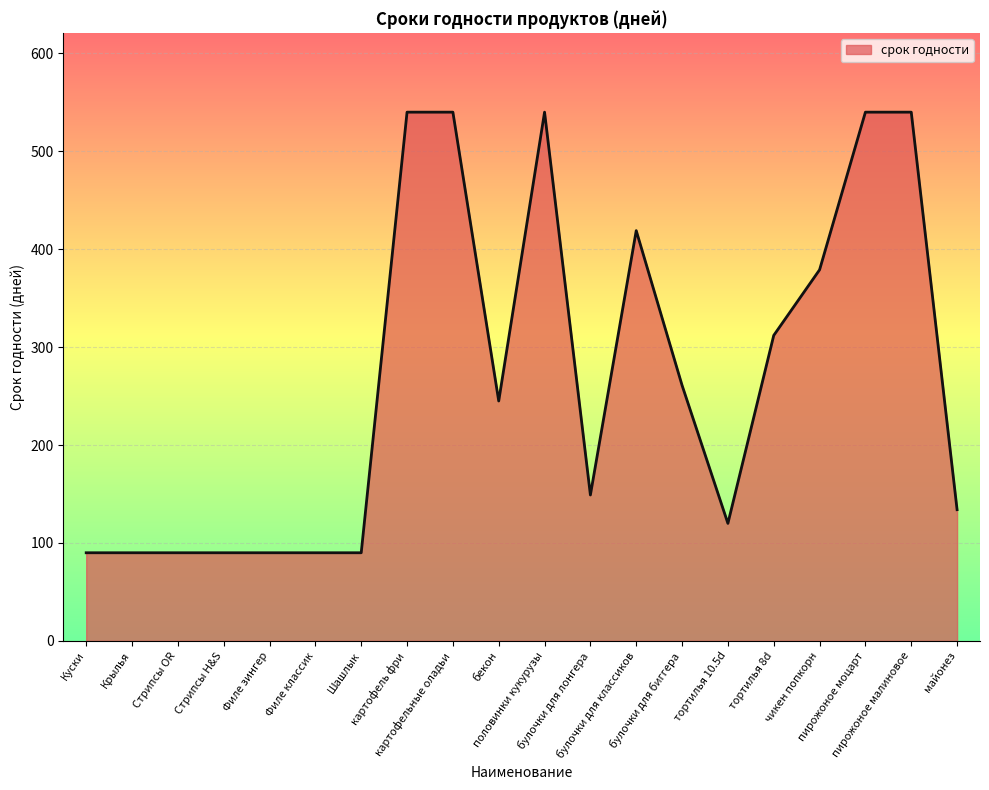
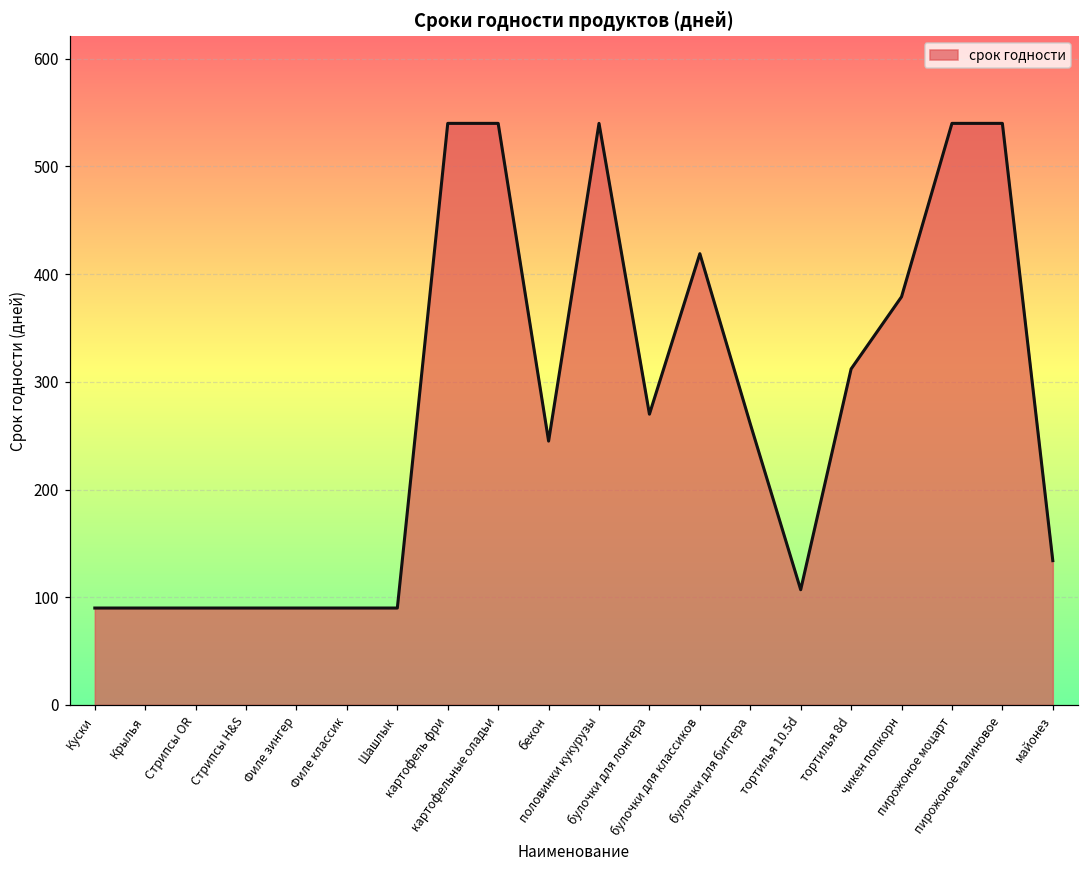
булочки для лонгера: 150 -> 270
тортилья 10.5d: 120 -> 110
